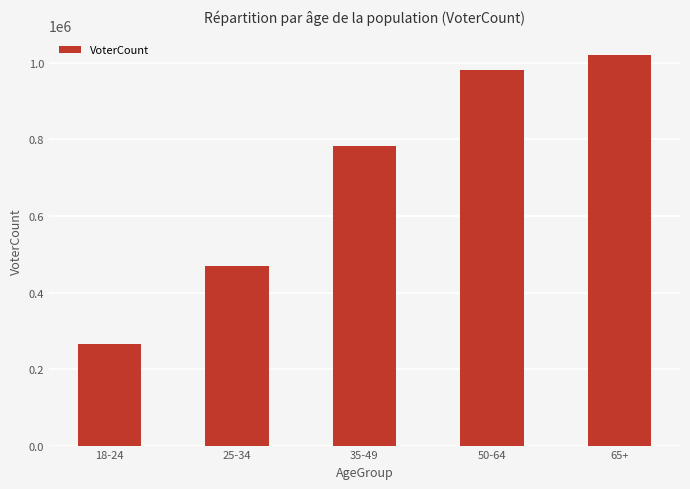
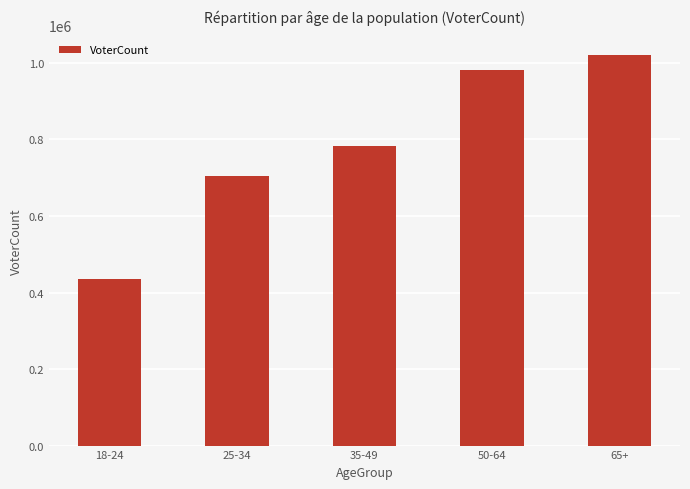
18-24: 270000 -> 440000
25-34: 470000 -> 700000
